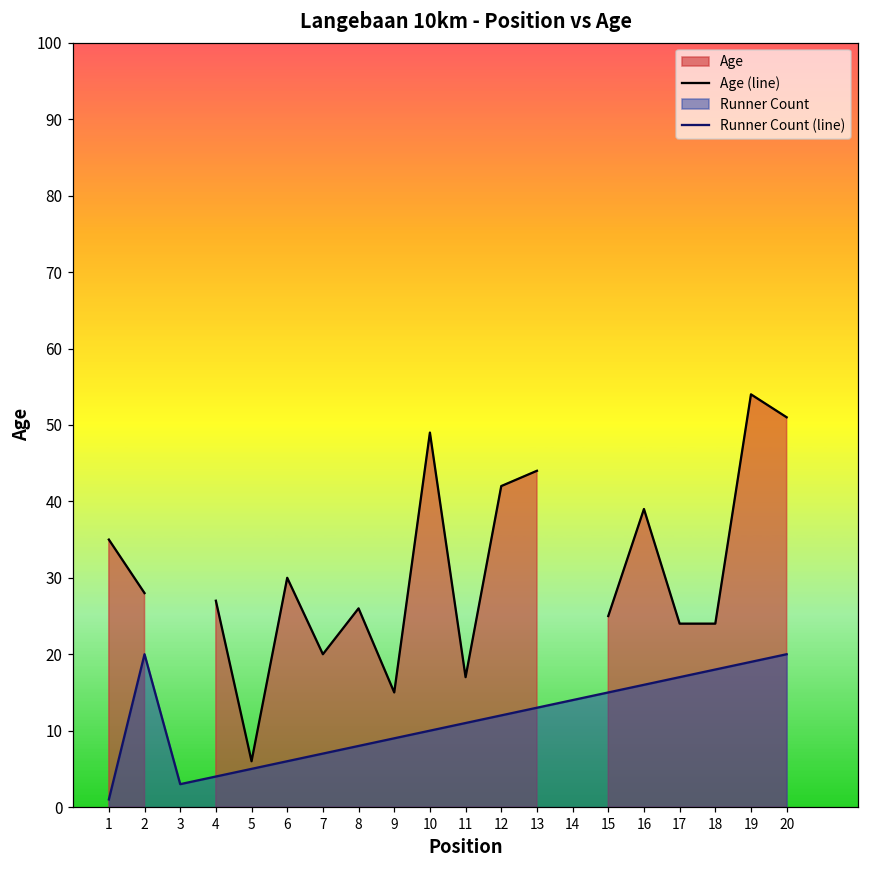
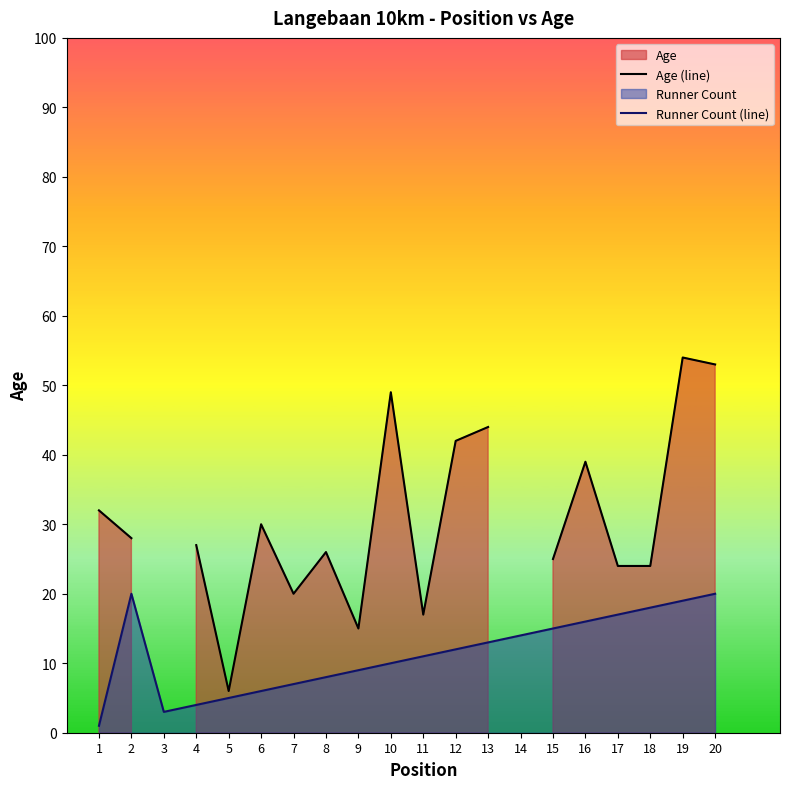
Age (line), 1: 35 -> 32
Age (line), 20: 51 -> 53
